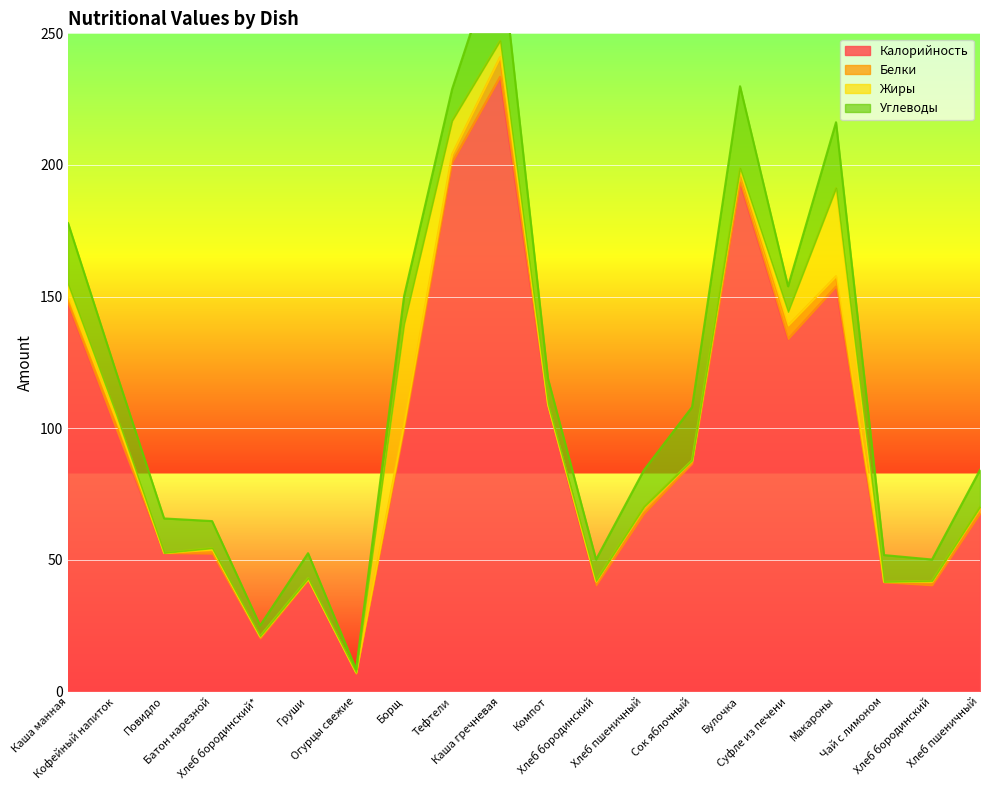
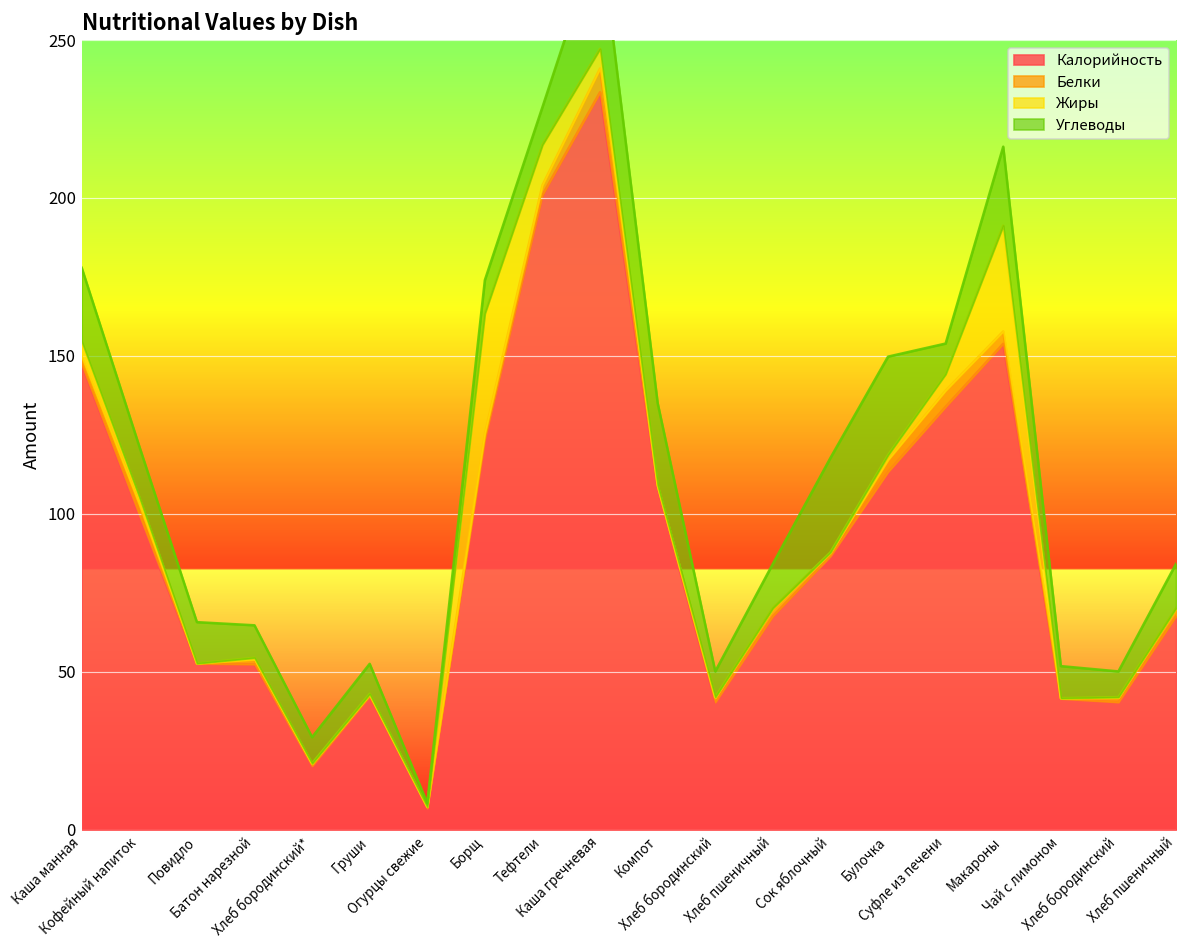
Углеводы, Хлеб бородинский*: 4 -> 8
Калорийность, Борщ: 100 -> 124
Углеводы, Компот: 10 -> 26
Углеводы, Сок яблочный: 20 -> 30
Калорийность, Булочка: 193 -> 113
